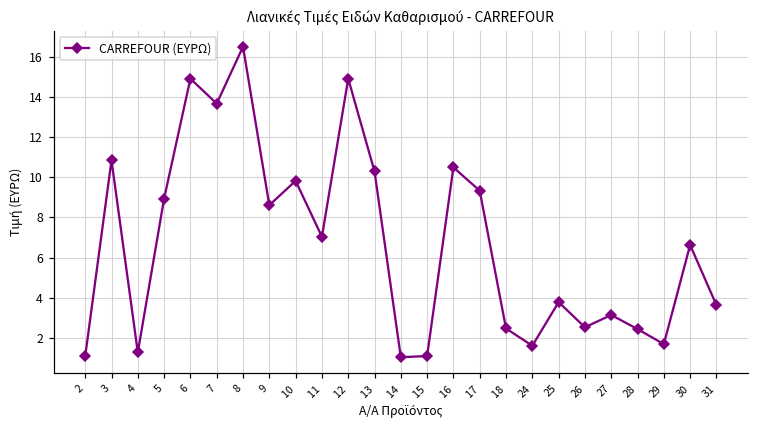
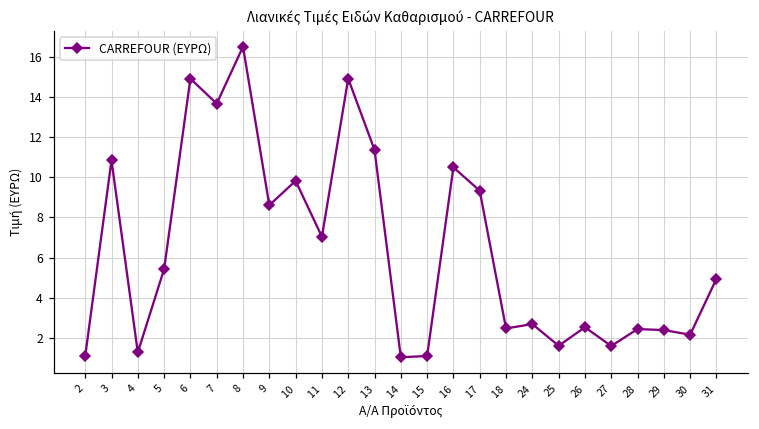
5: 8.9 -> 5.4
13: 10.3 -> 11.4
24: 1.6 -> 2.7
25: 3.8 -> 1.6
27: 3.2 -> 1.6
29: 1.7 -> 2.4
30: 6.6 -> 2.2
31: 3.6 -> 5.0
